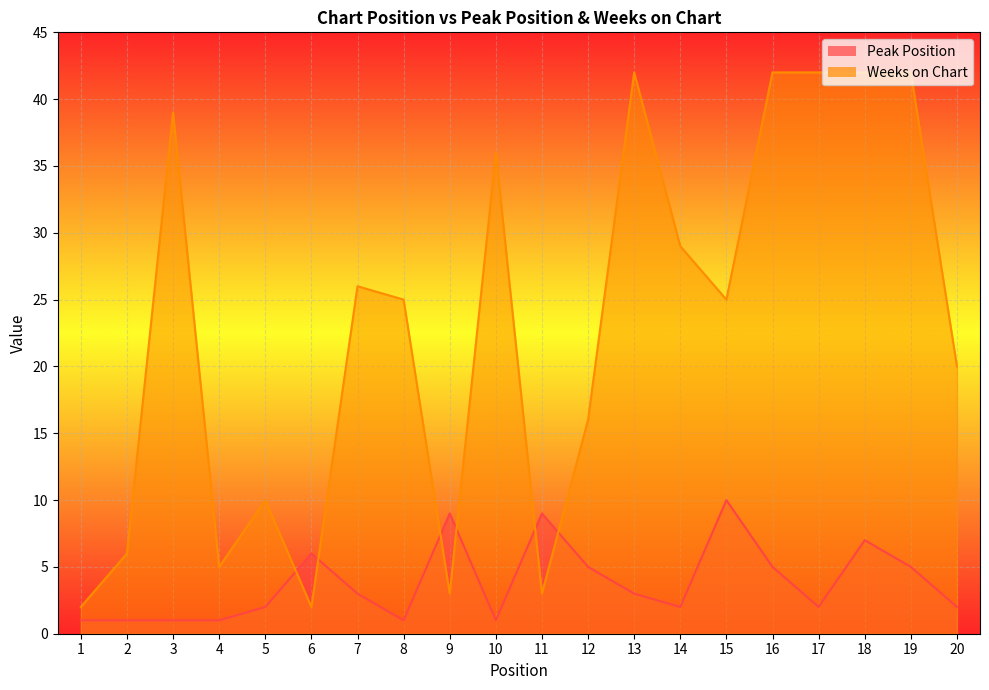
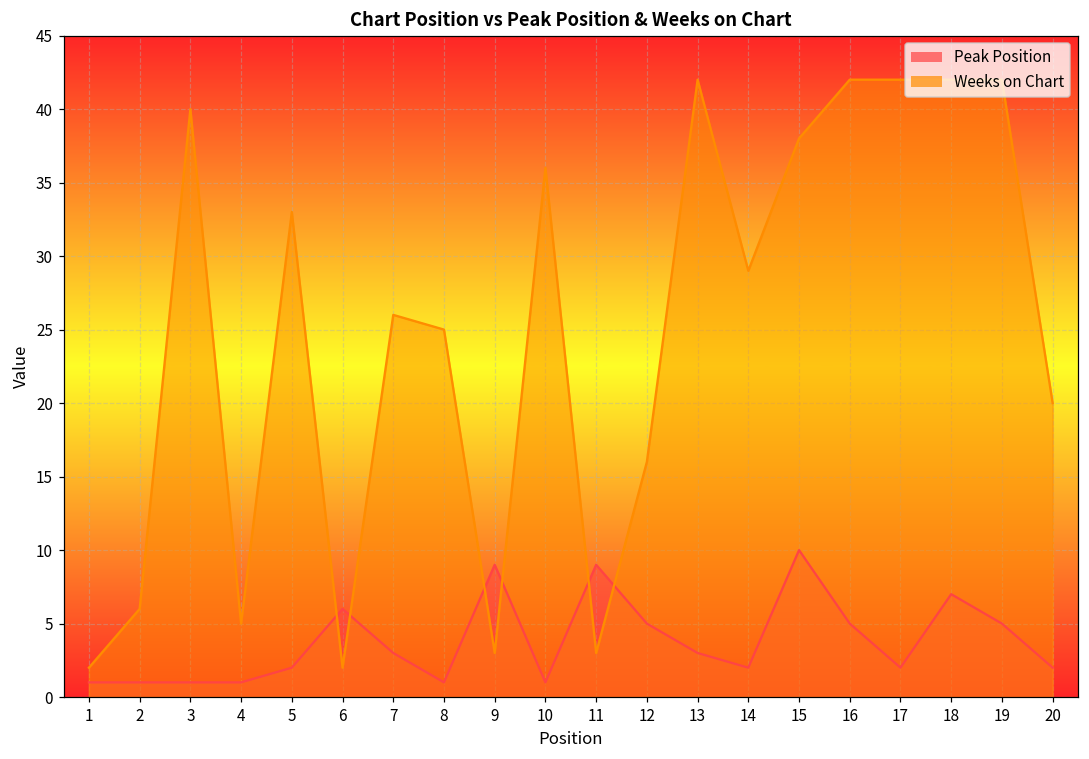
Weeks on Chart, 3: 39 -> 40
Weeks on Chart, 5: 10 -> 33
Weeks on Chart, 15: 25 -> 38
